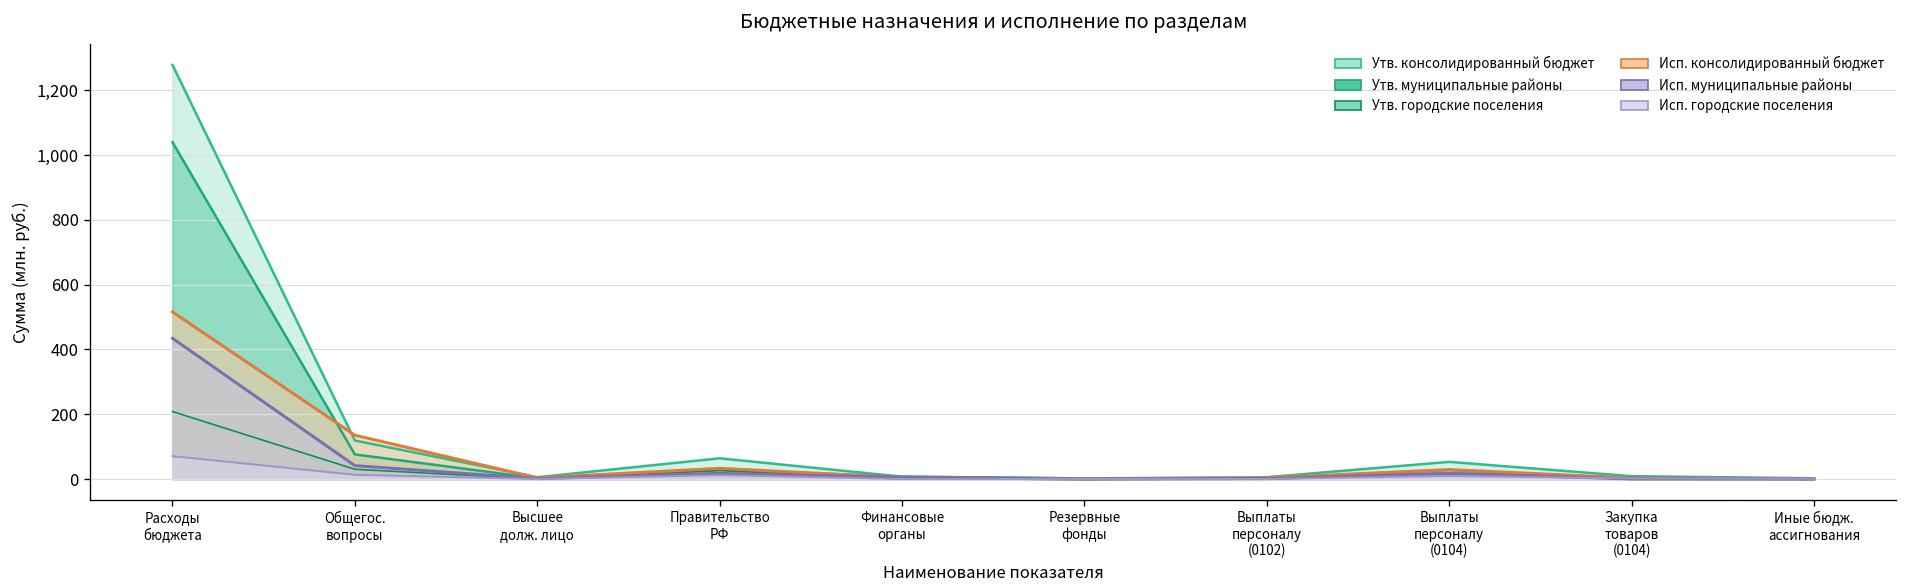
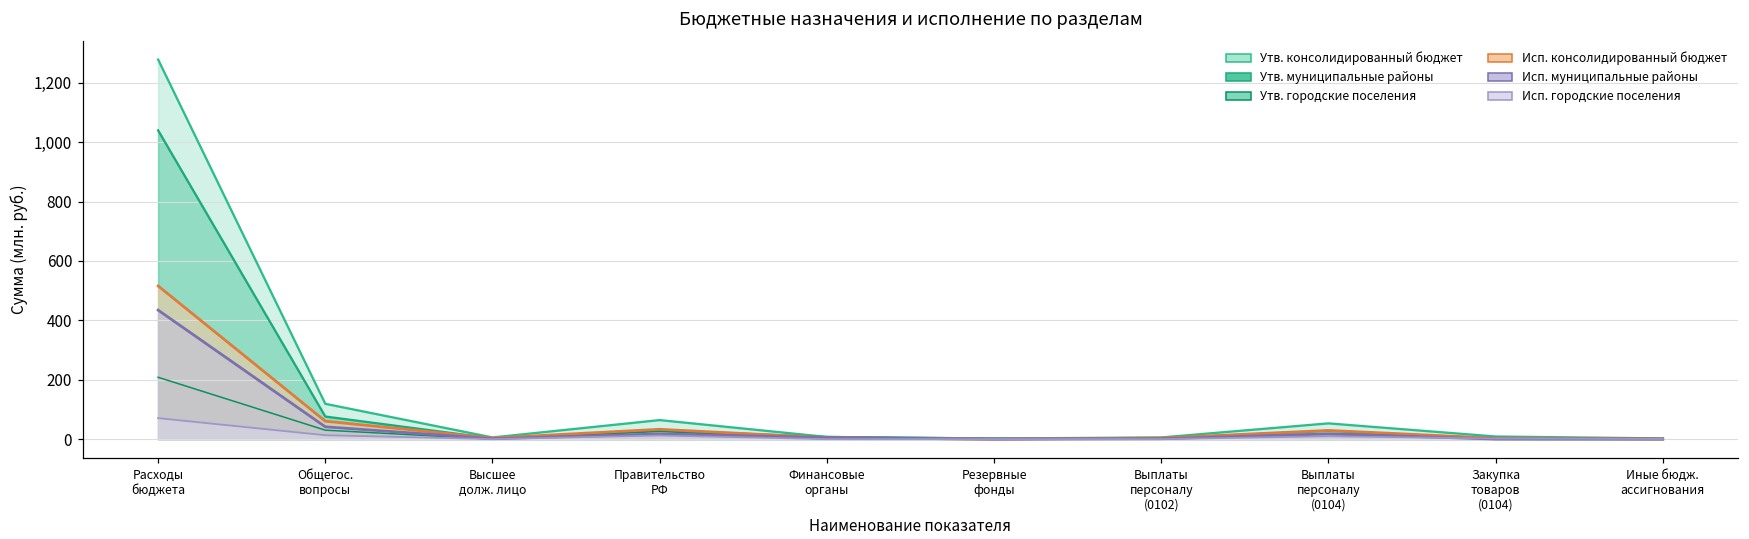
Исп. консолидированный бюджет, Общегос. вопросы: 140 -> 60
